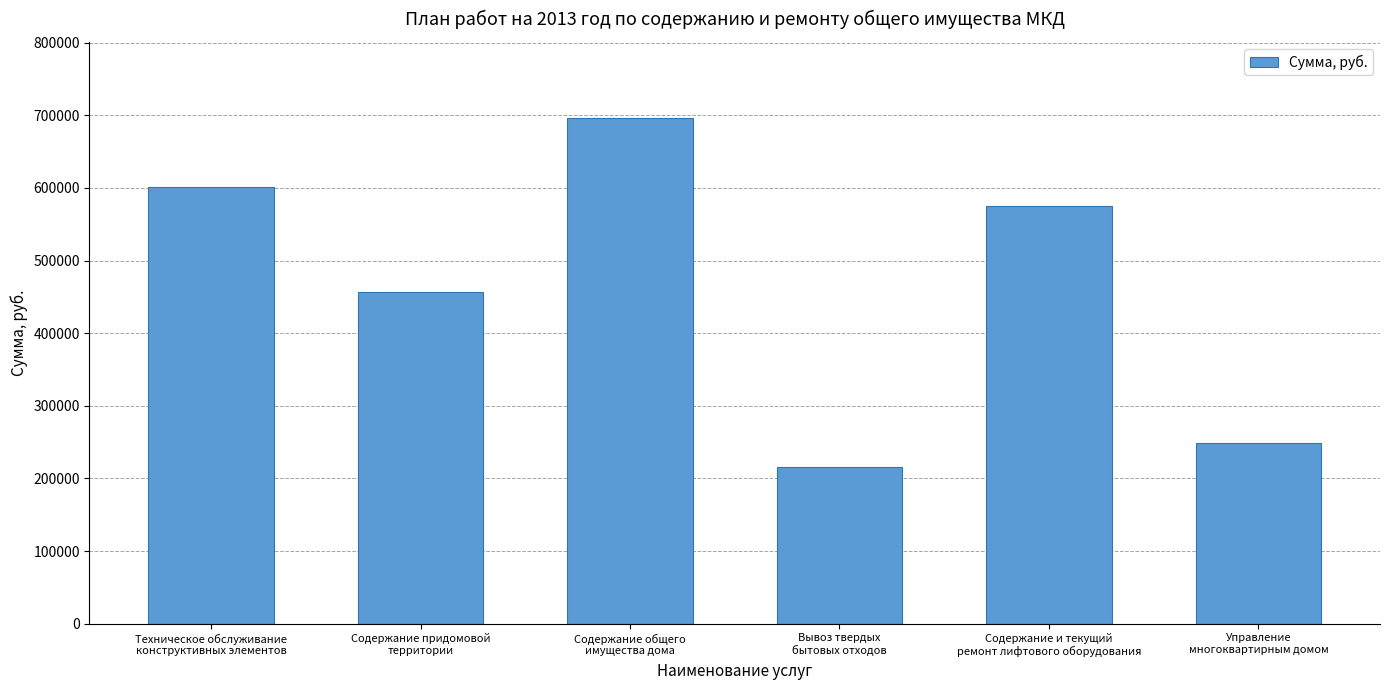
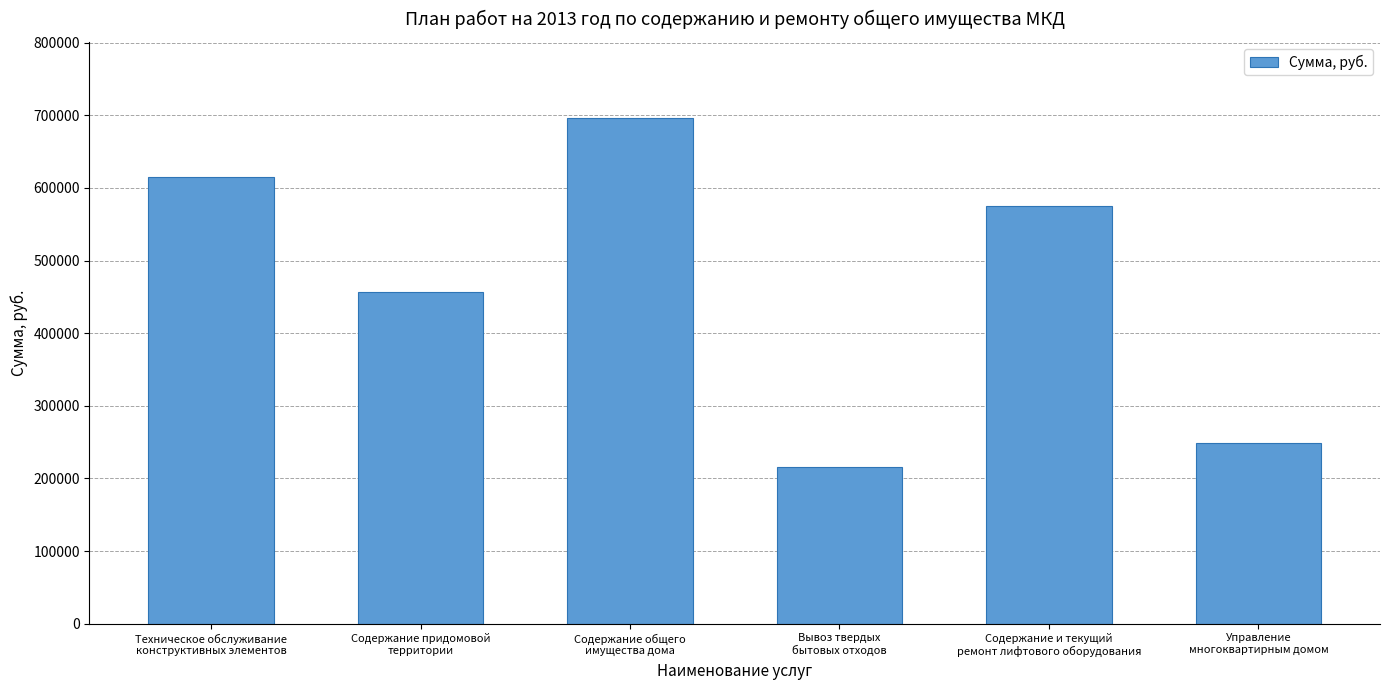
Техническое обслуживание конструктивных элементов: 600000 -> 610000
